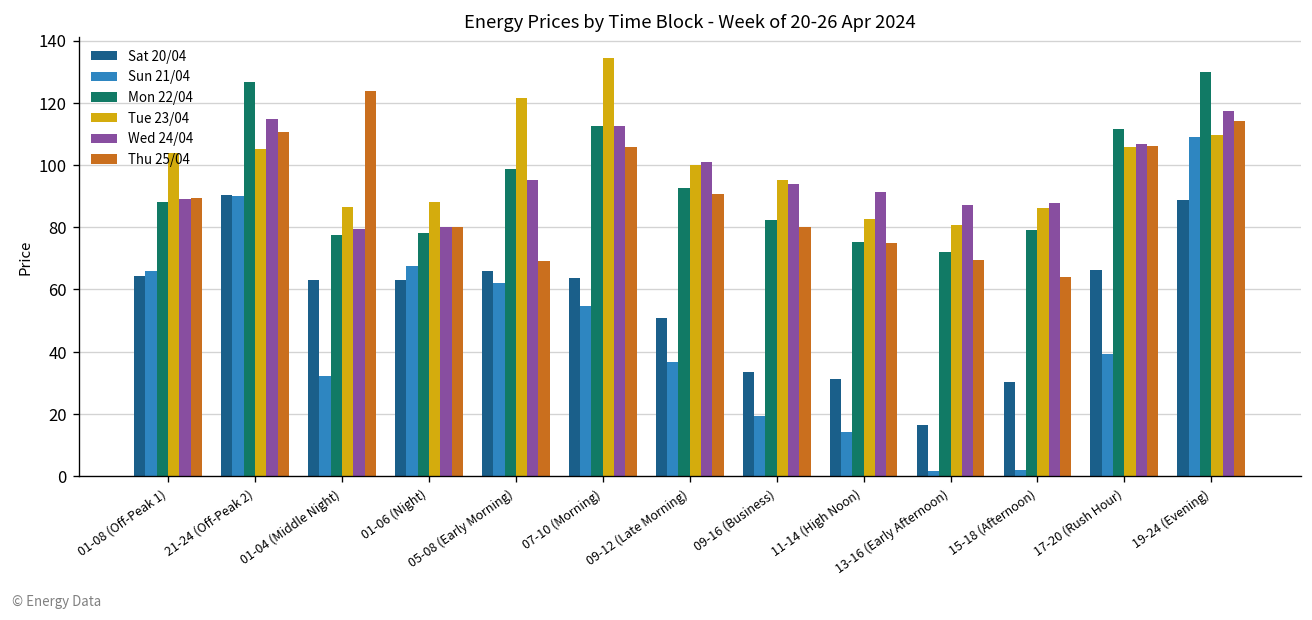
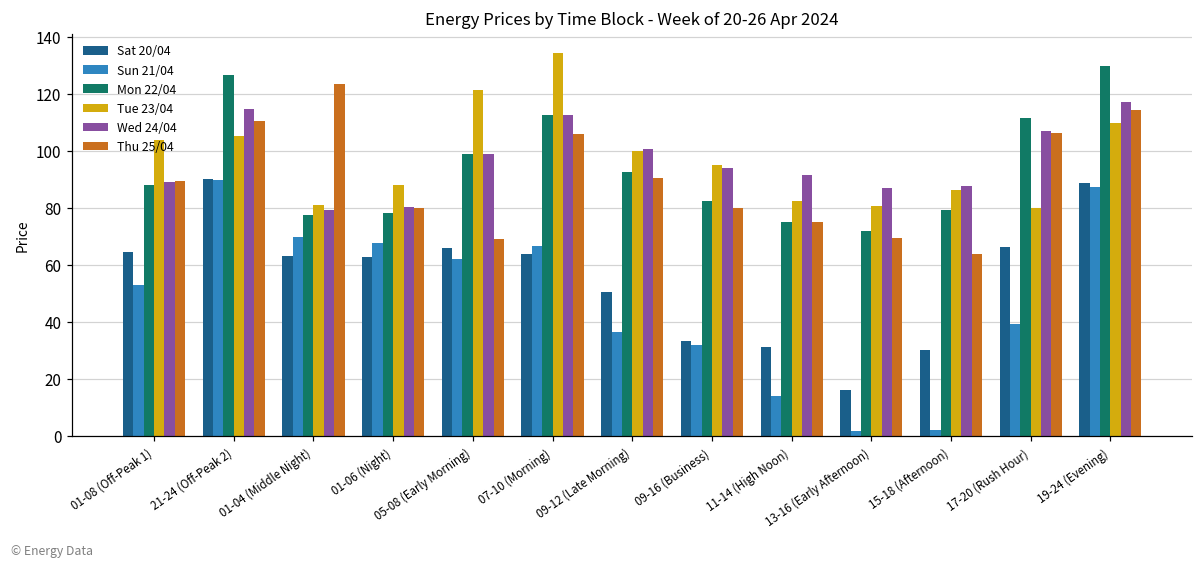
Sun 21/04, 01-08 (Off-Peak 1): 66 -> 53
Sun 21/04, 01-04 (Middle Night): 32 -> 70
Tue 23/04, 01-04 (Middle Night): 87 -> 81
Wed 24/04, 05-08 (Early Morning): 95 -> 99
Sun 21/04, 07-10 (Morning): 55 -> 67
Sun 21/04, 09-16 (Business): 19 -> 32
Tue 23/04, 17-20 (Rush Hour): 106 -> 80
Sun 21/04, 19-24 (Evening): 109 -> 87
